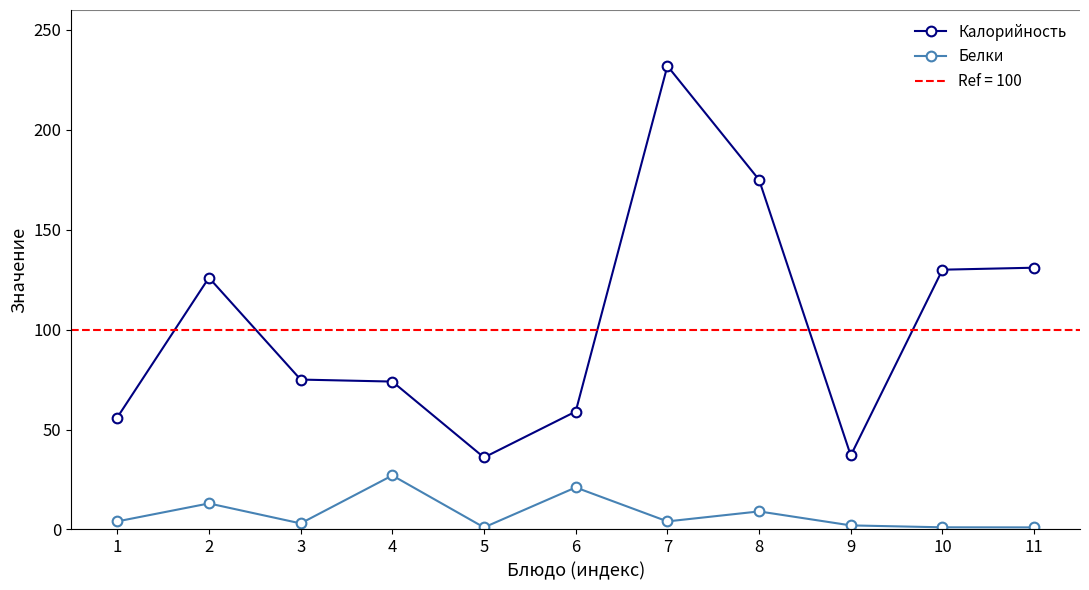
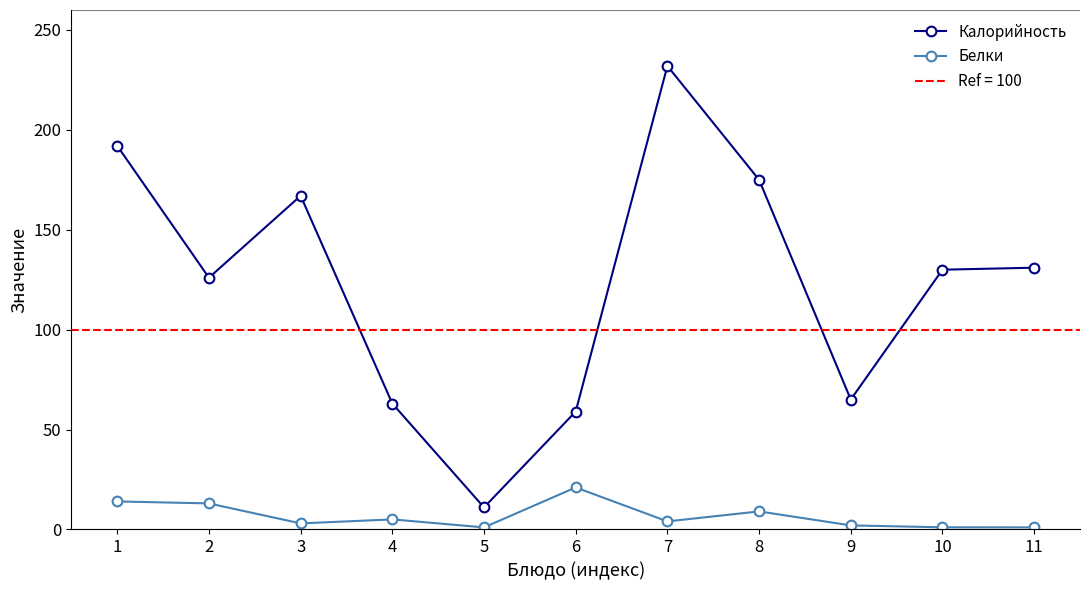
Калорийность, 1: 56 -> 192
Белки, 1: 4 -> 14
Калорийность, 3: 75 -> 167
Калорийность, 4: 74 -> 63
Белки, 4: 27 -> 5
Калорийность, 5: 36 -> 11
Калорийность, 9: 37 -> 65
